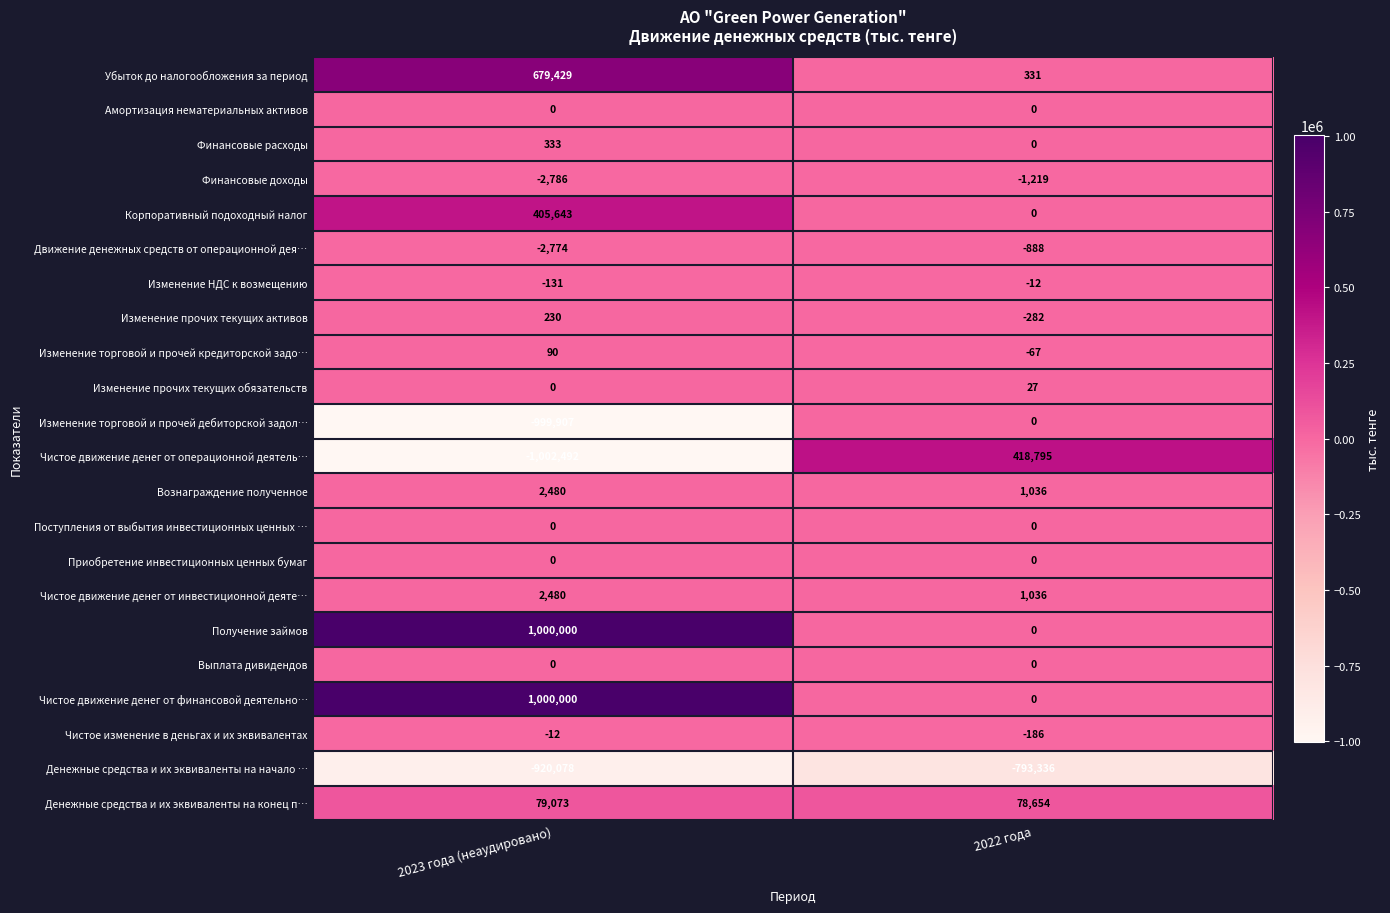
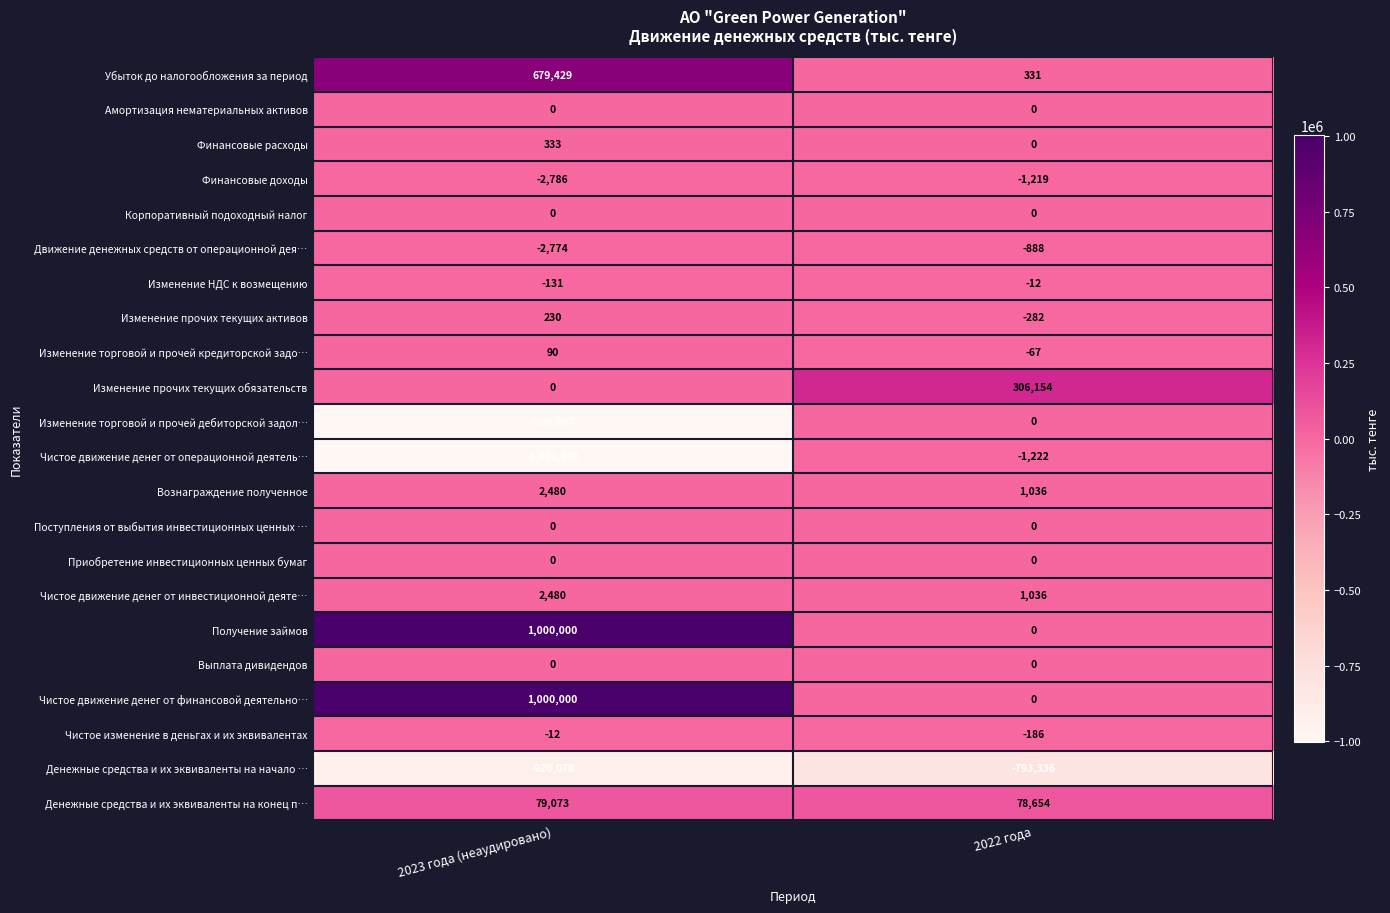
Корпоративный подоходный налог, 2023 года (неаудировано): 405,643 -> 0
Изменение прочих текущих обязательств, 2022 года: 27 -> 306,154
Чистое движение денег от операционной деятель…, 2022 года: 418,795 -> -1,222
